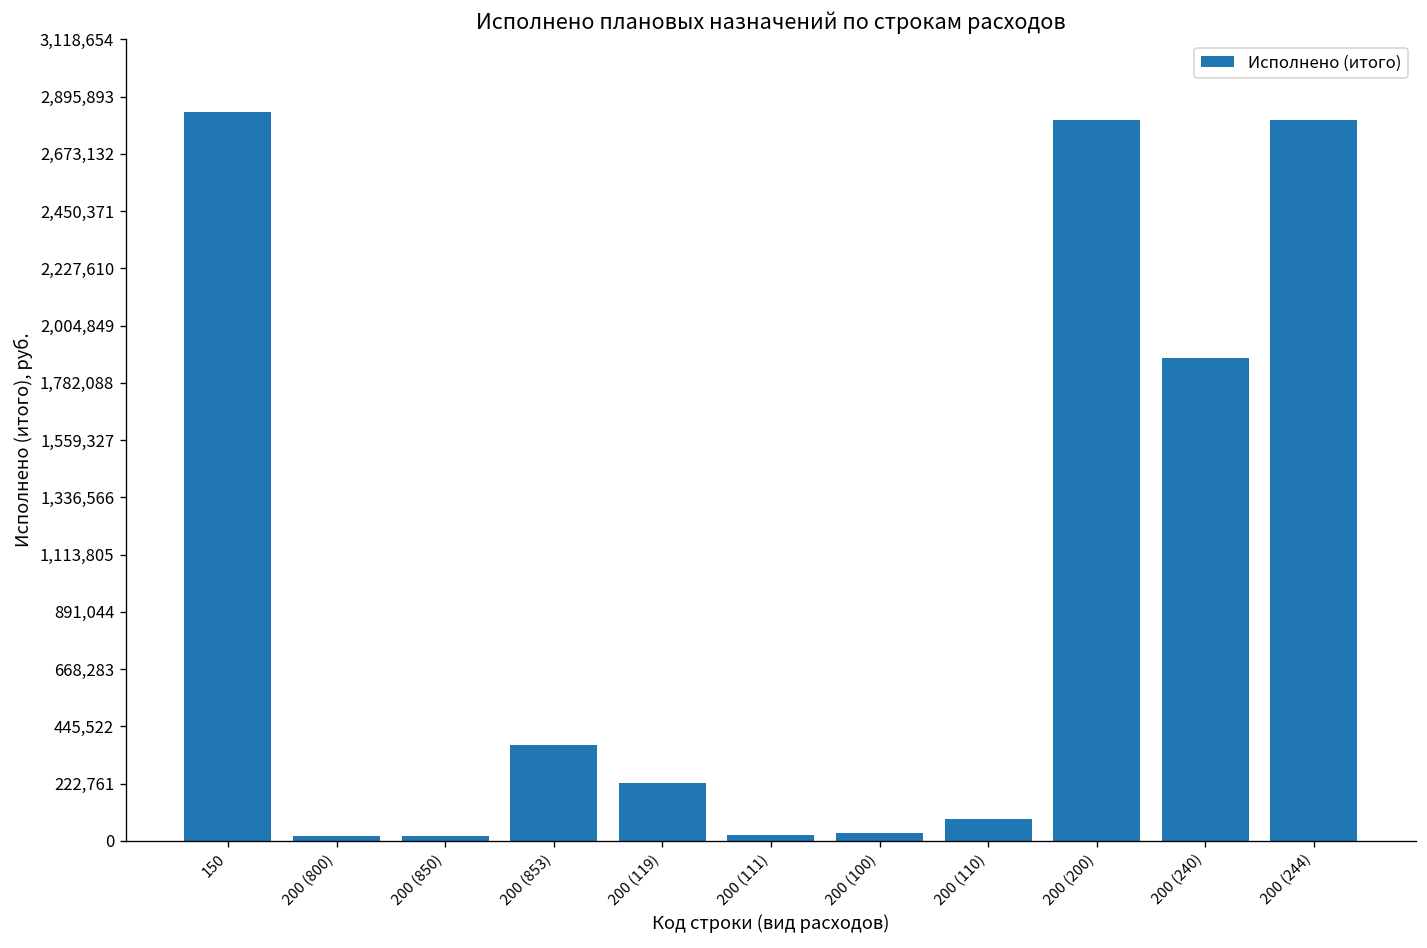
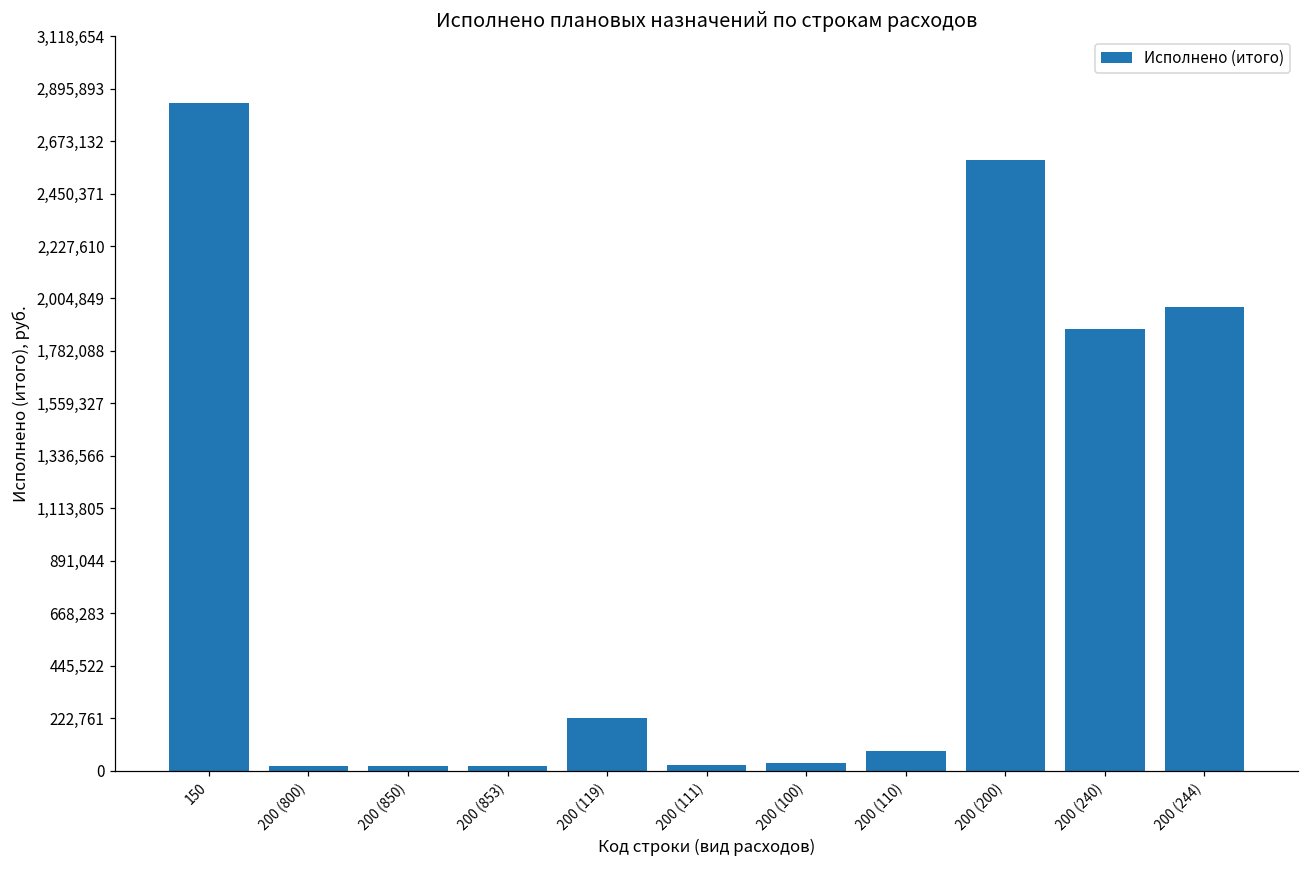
200 (853): 370,000 -> 20,000
200 (200): 2,800,000 -> 2,590,000
200 (244): 2,800,000 -> 1,970,000
